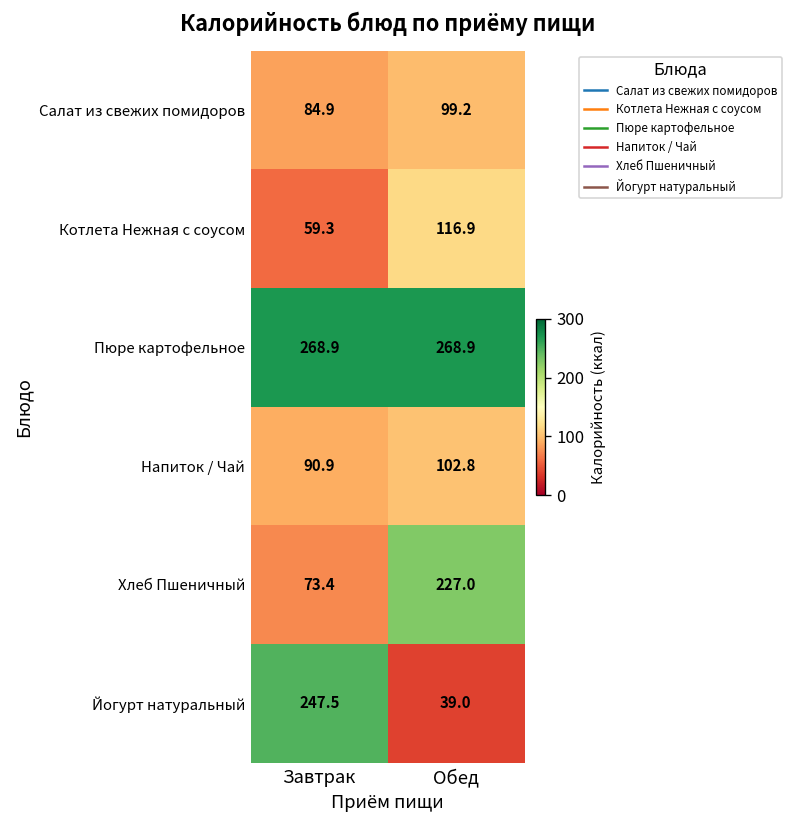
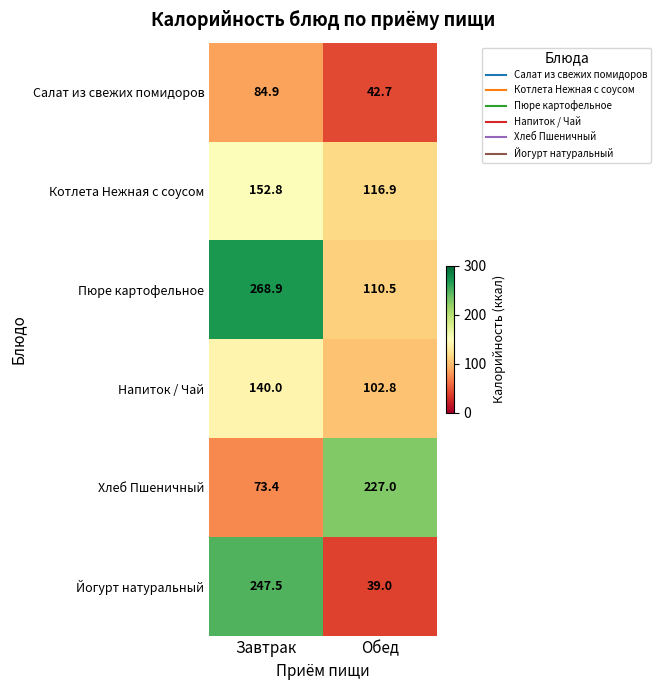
Салат из свежих помидоров, Обед: 99.2 -> 42.7
Котлета Нежная с соусом, Завтрак: 59.3 -> 152.8
Пюре картофельное, Обед: 268.9 -> 110.5
Напиток / Чай, Завтрак: 90.9 -> 140.0
